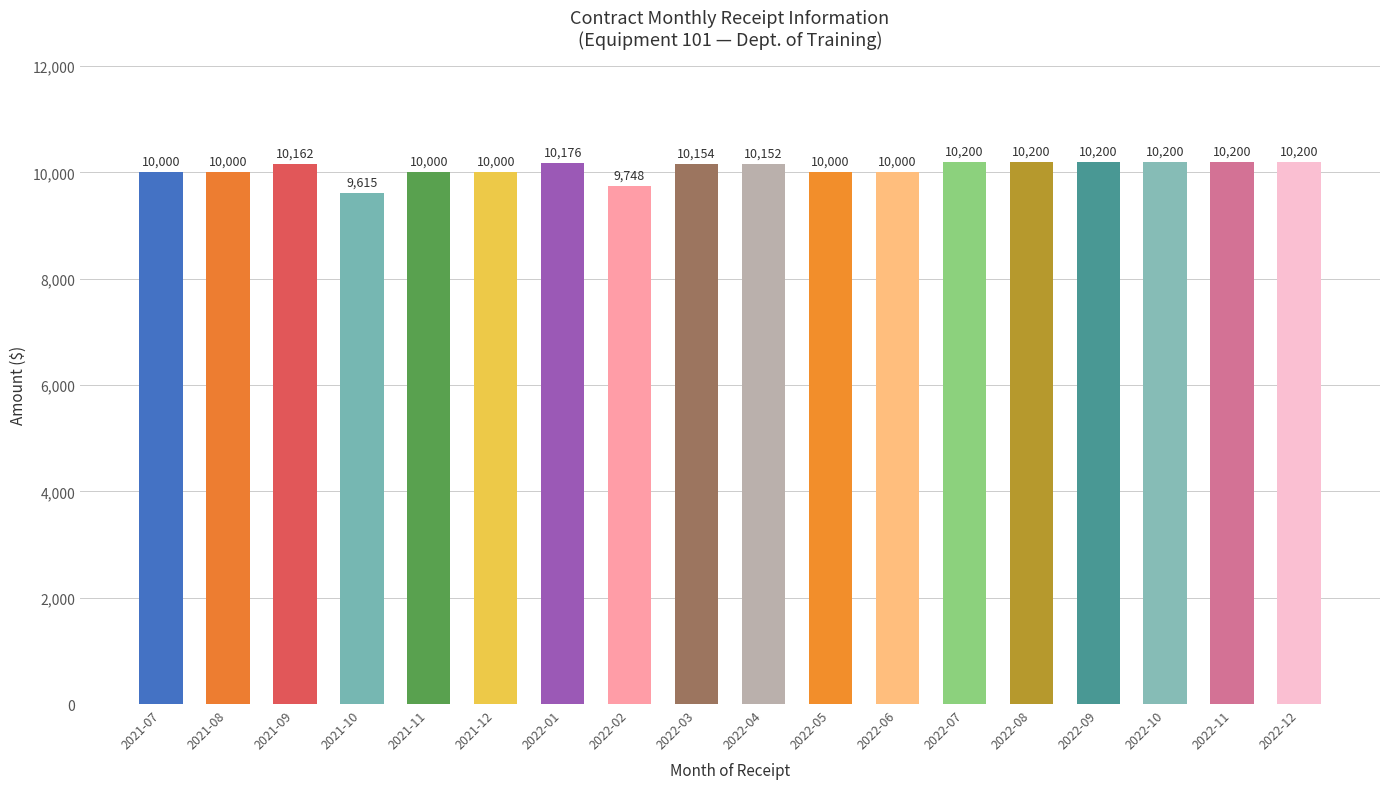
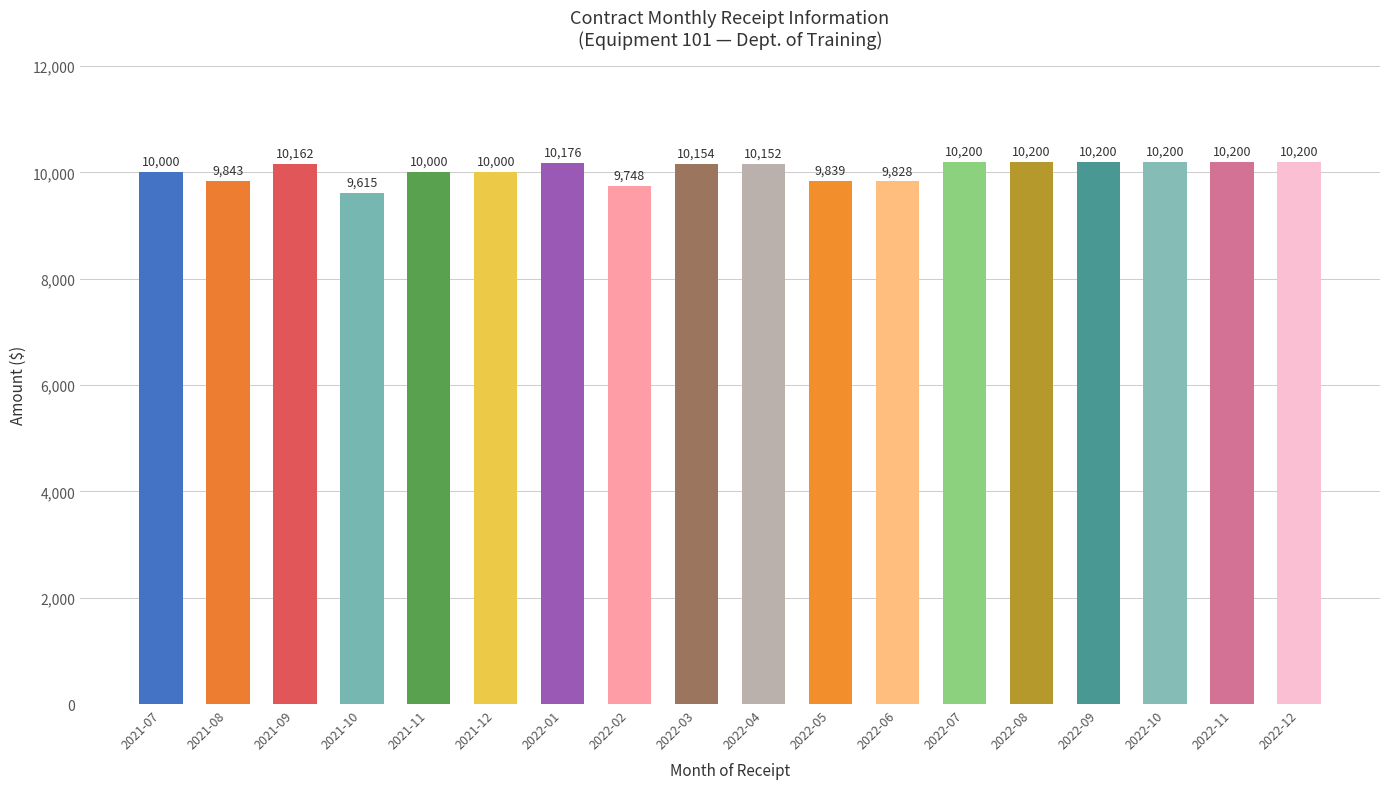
2021-08: 10,000 -> 9,843
2022-05: 10,000 -> 9,839
2022-06: 10,000 -> 9,828
